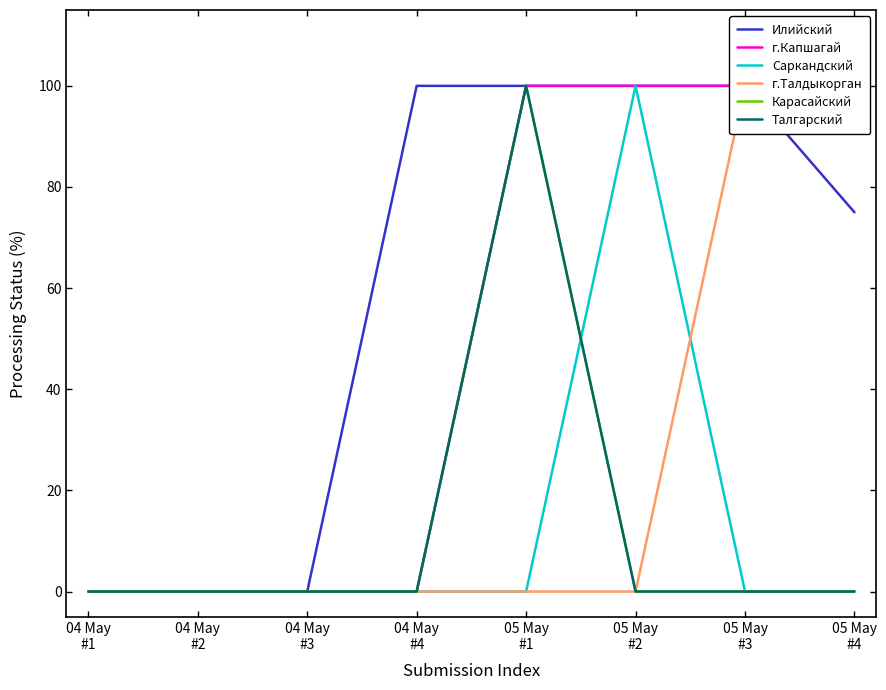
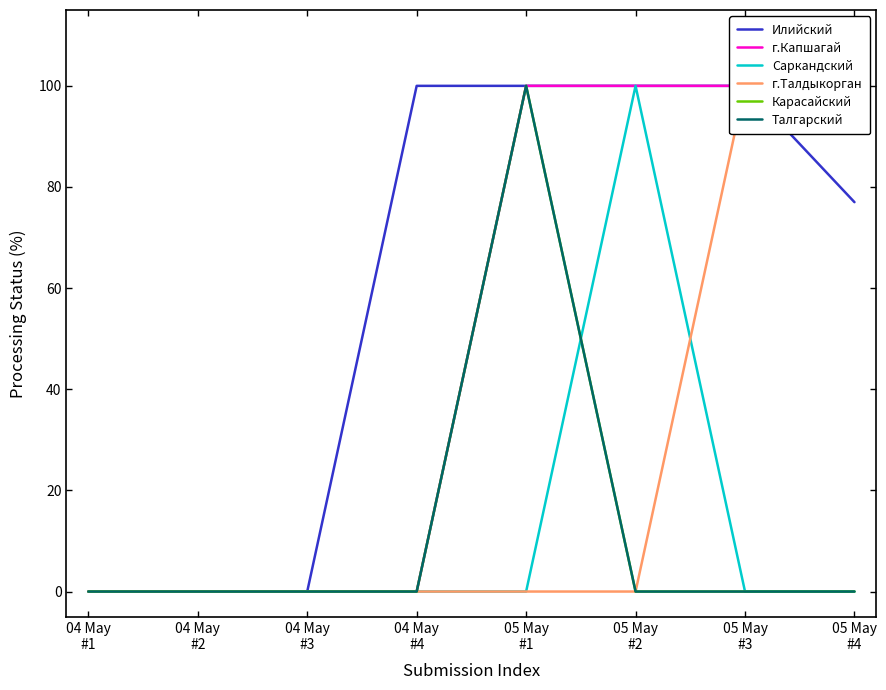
Илийский, 05 May #4: 75 -> 77
